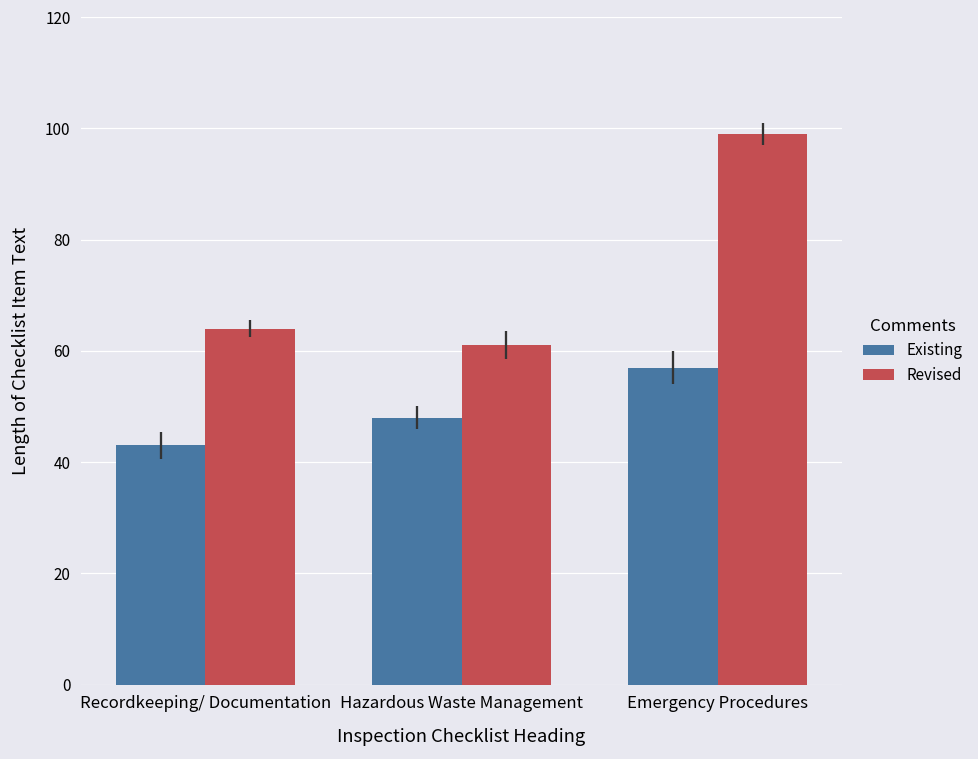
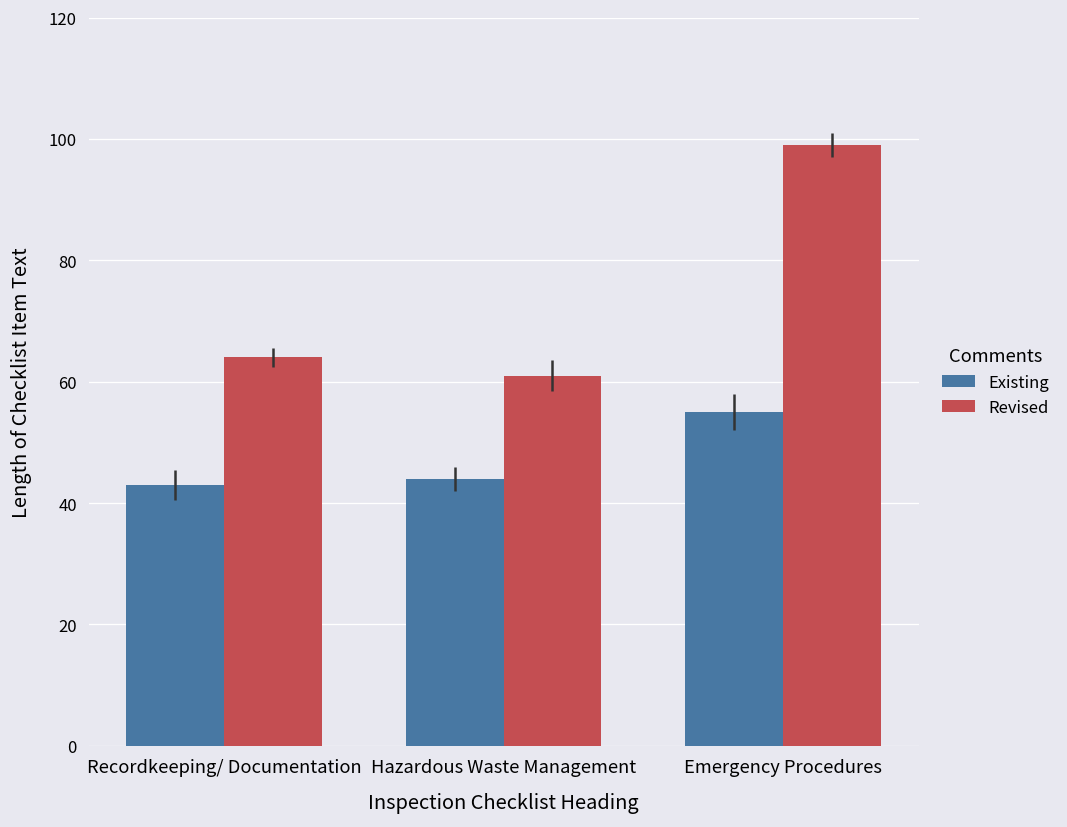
Existing, Hazardous Waste Management: 48 -> 44
Existing, Emergency Procedures: 57 -> 55
